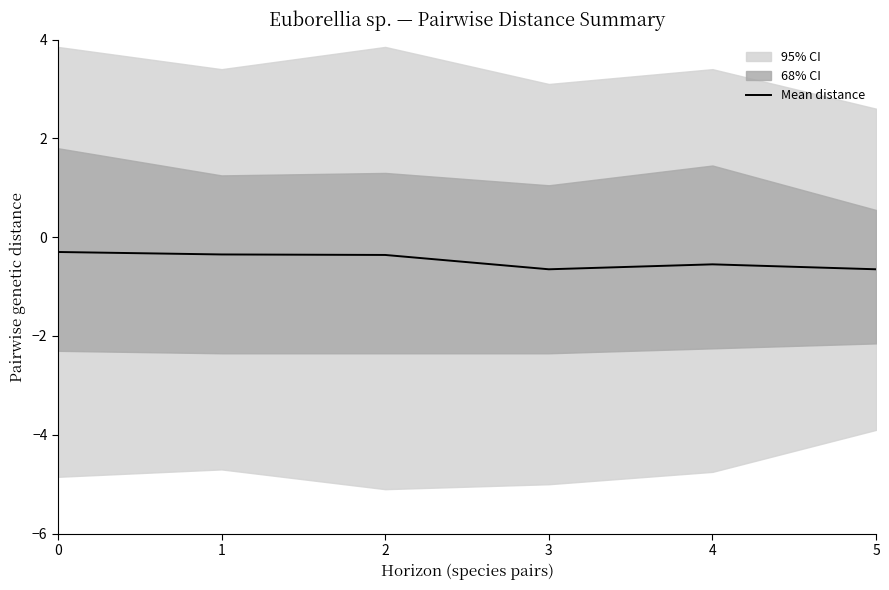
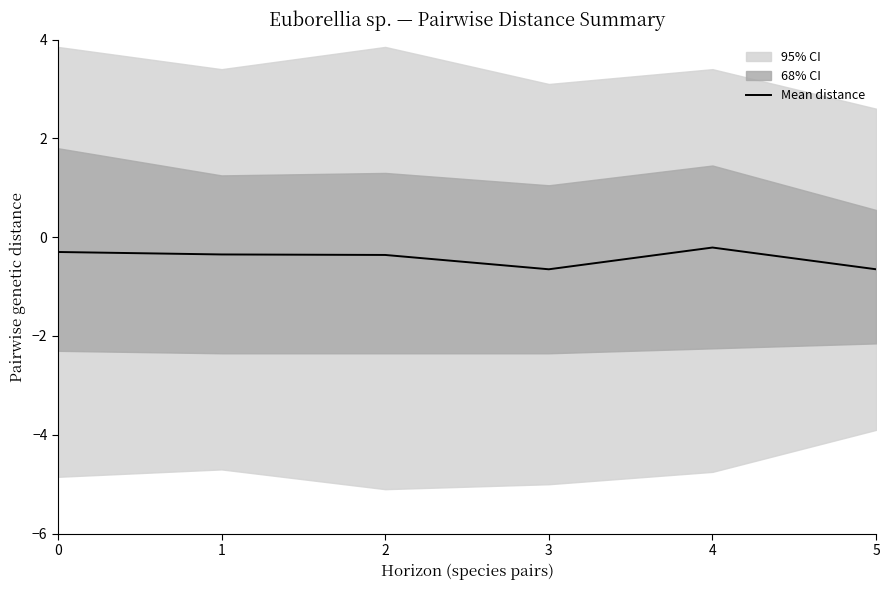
Mean distance, 4: -0.6 -> -0.2
